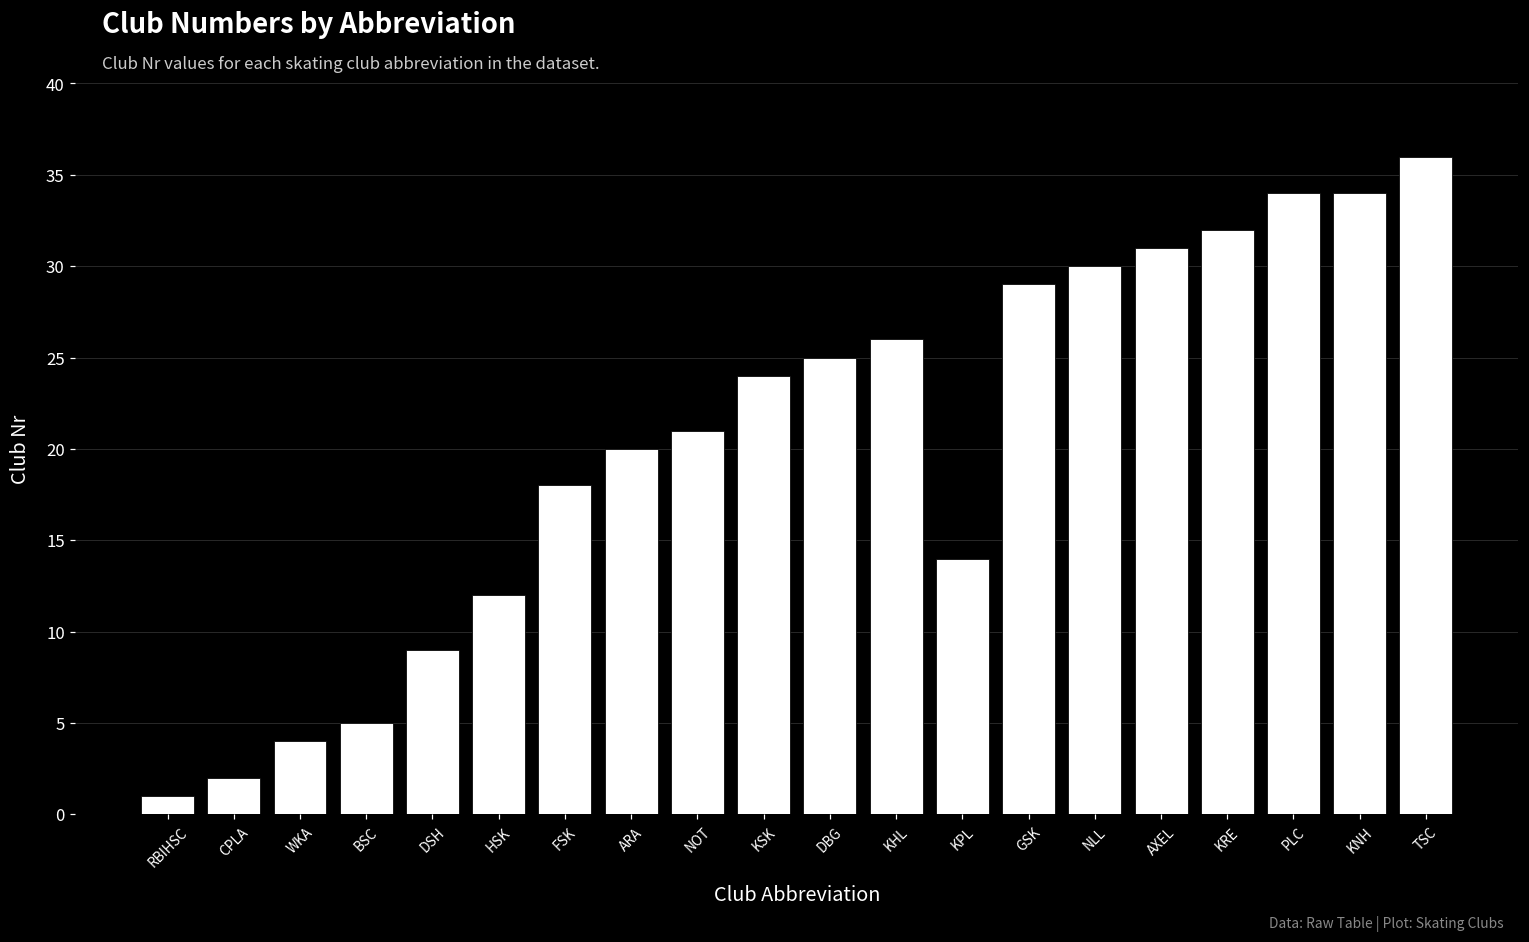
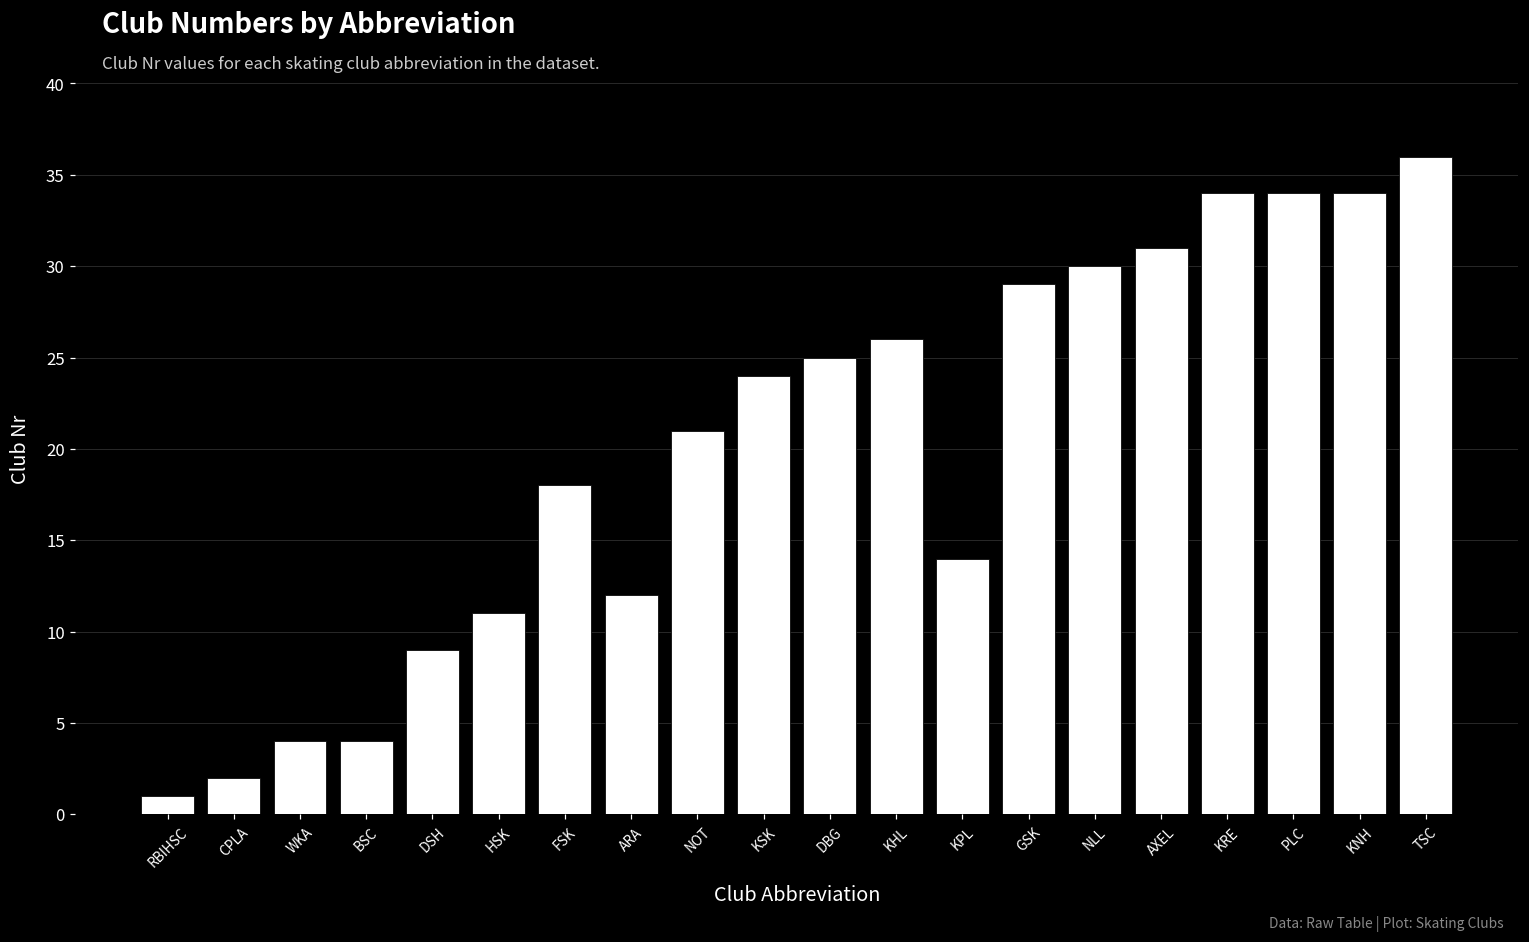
BSC: 5 -> 4
HSK: 12 -> 11
ARA: 20 -> 12
KRE: 32 -> 34
